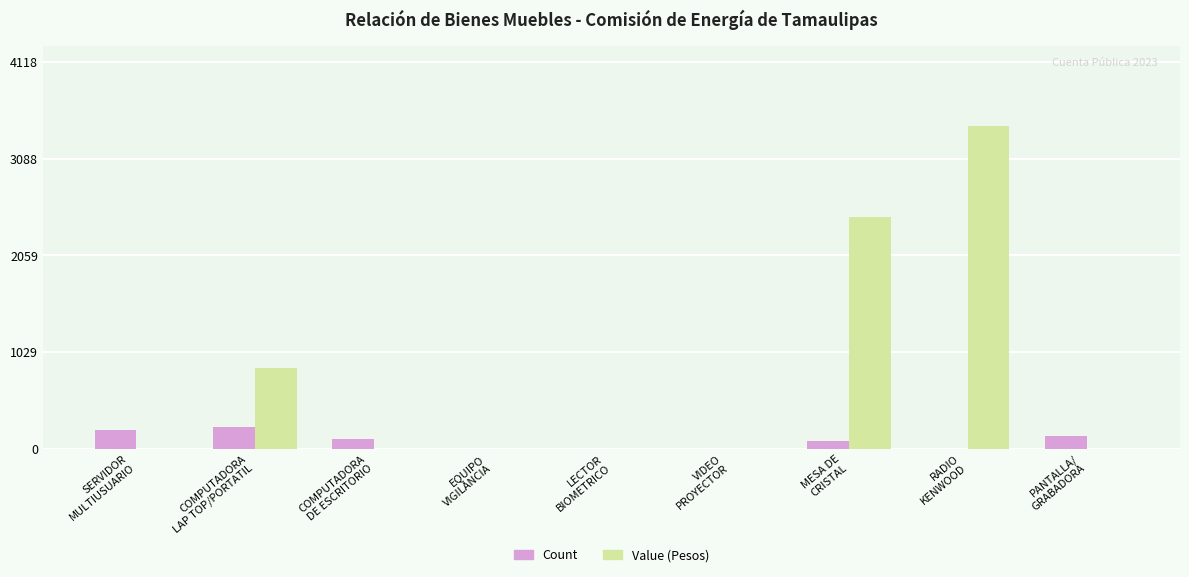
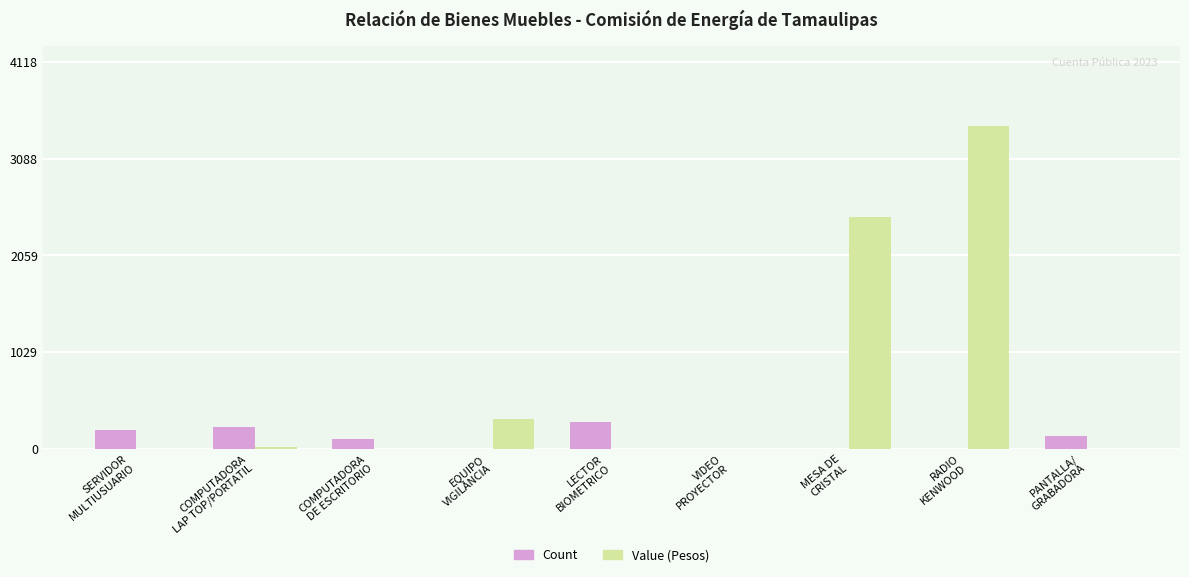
Value (Pesos), COMPUTADORA LAP TOP/PORTATIL: 900 -> 0
Value (Pesos), EQUIPO VIGILANCIA: 0 -> 300
Count, LECTOR BIOMETRICO: 0 -> 300
Count, MESA DE CRISTAL: 100 -> 0
